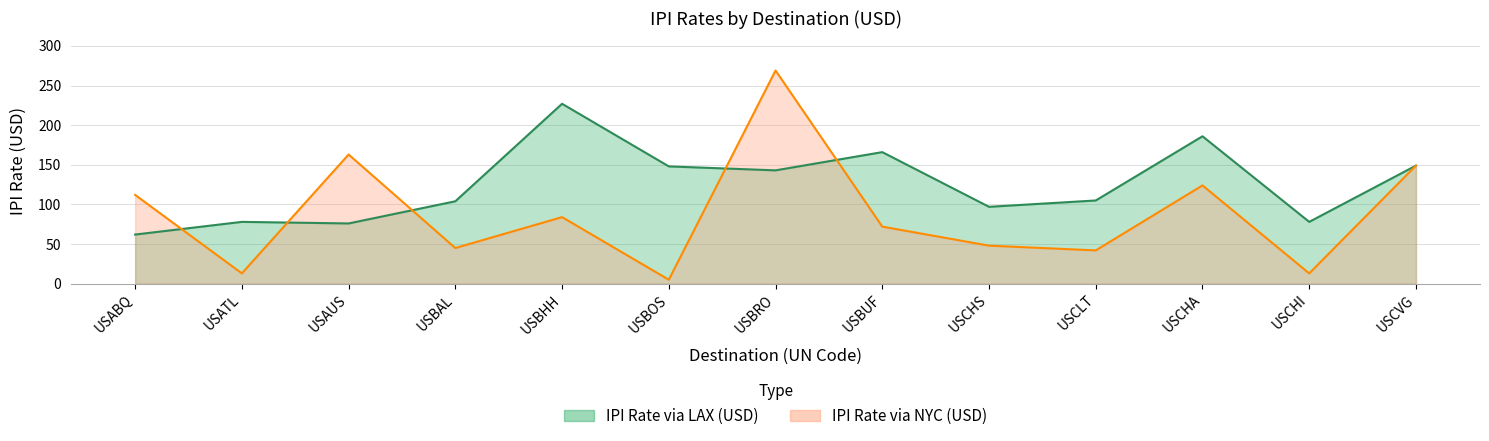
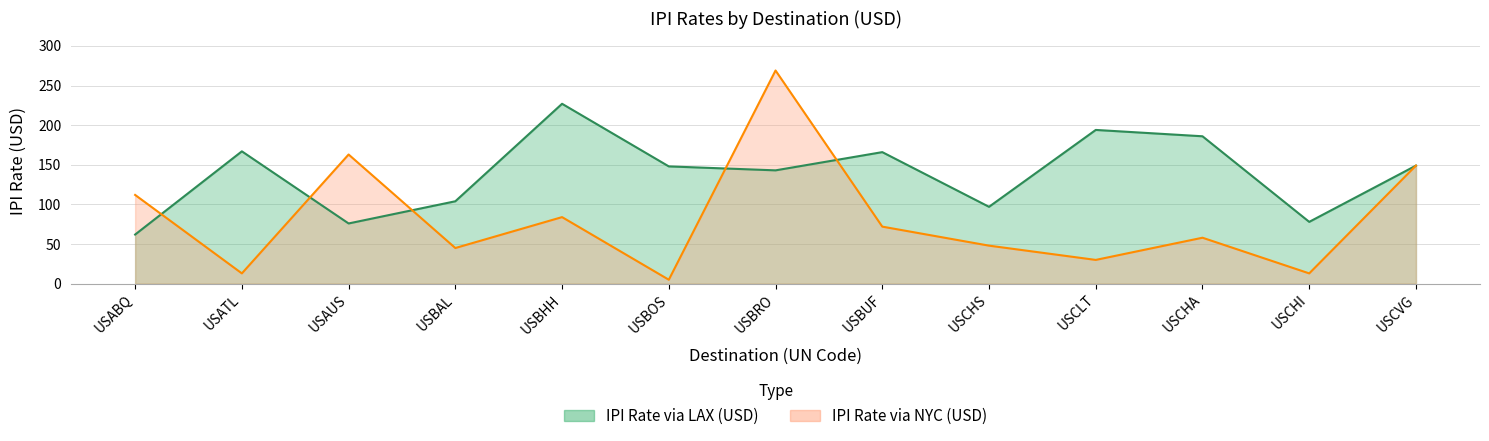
IPI Rate via LAX (USD), USATL: 80 -> 170
IPI Rate via LAX (USD), USCLT: 110 -> 190
IPI Rate via NYC (USD), USCLT: 40 -> 30
IPI Rate via NYC (USD), USCHA: 120 -> 60
